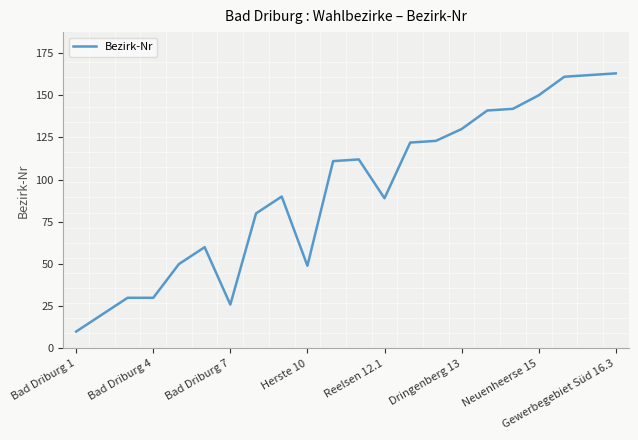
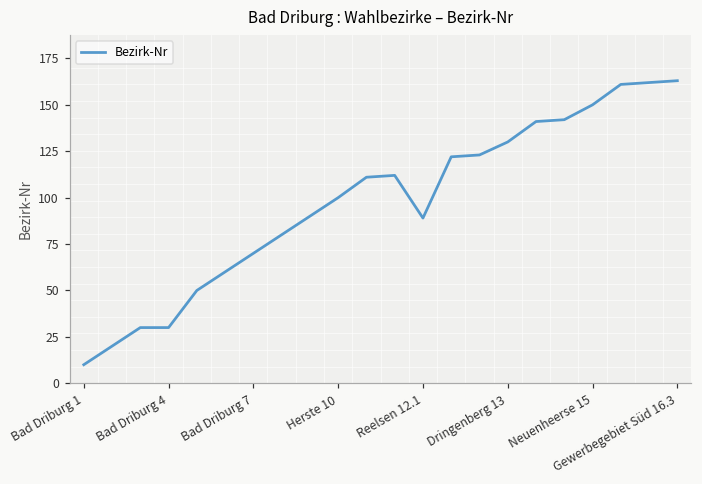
Bad Driburg 7: 26 -> 70
Herste 10: 49 -> 100
